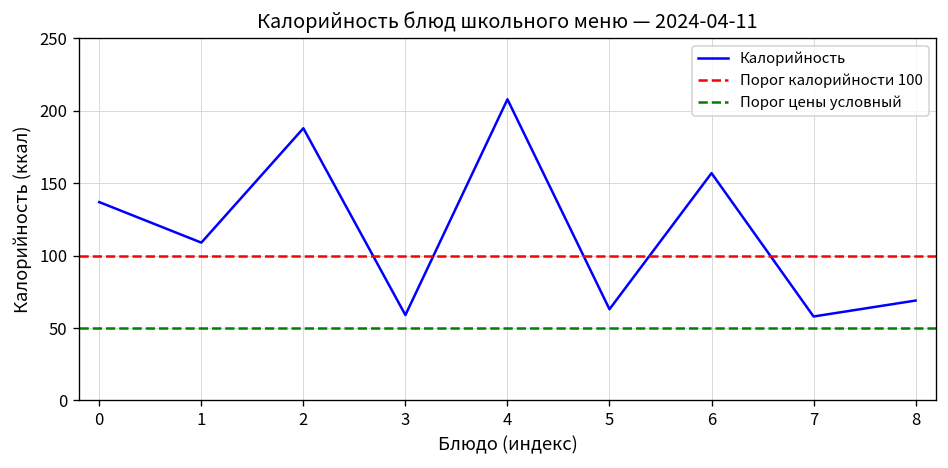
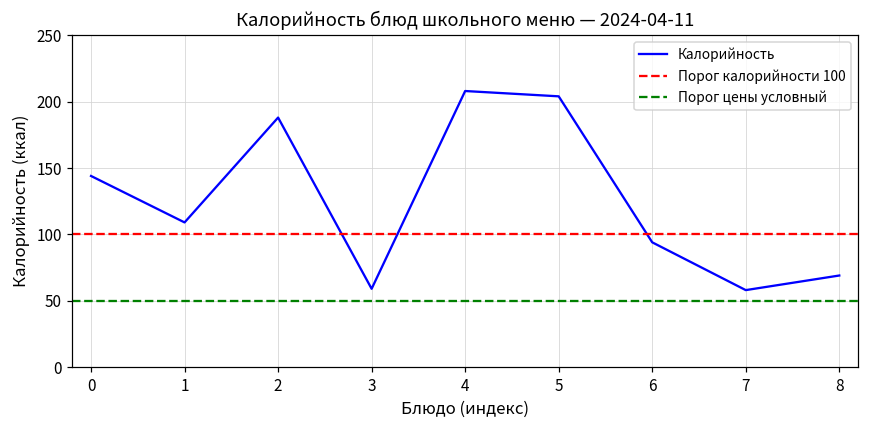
0: 137 -> 144
5: 63 -> 204
6: 157 -> 94
